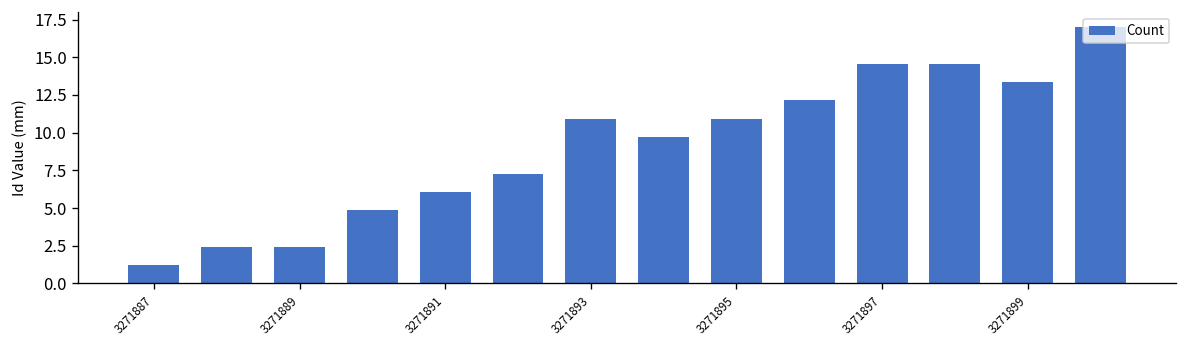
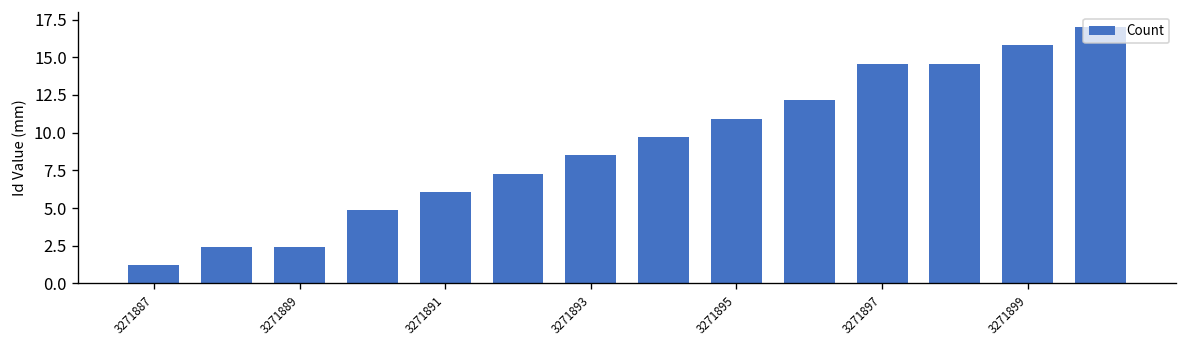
3271893: 10.9 -> 8.5
3271899: 13.4 -> 15.8
